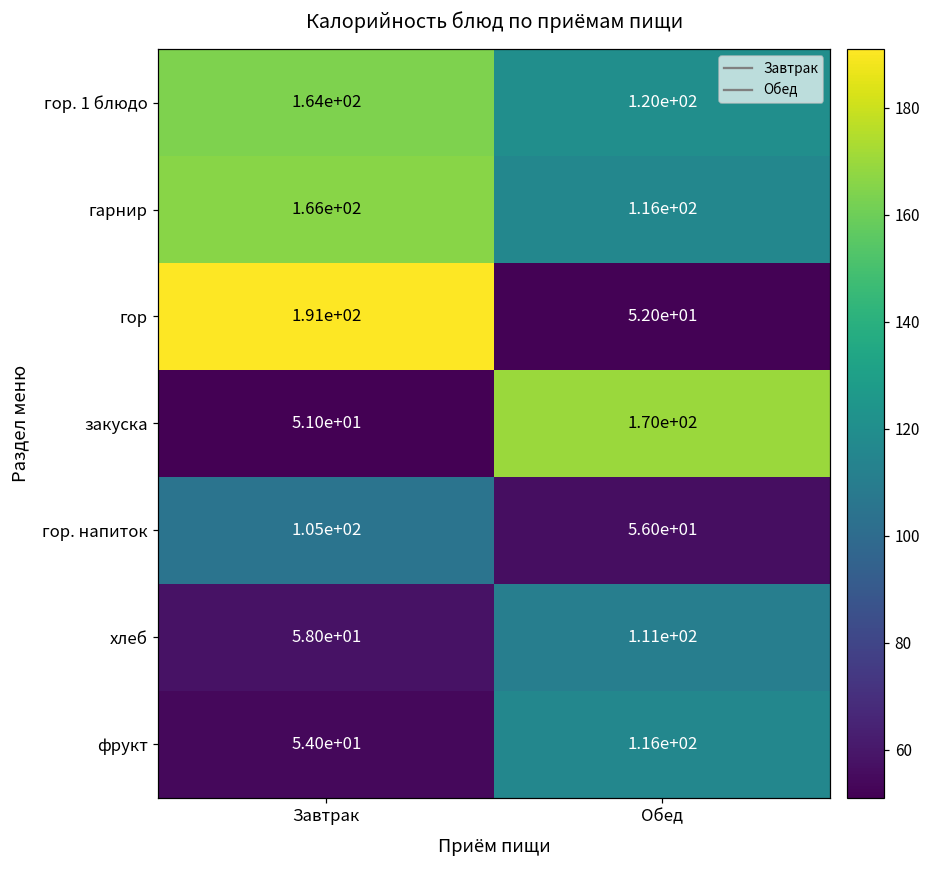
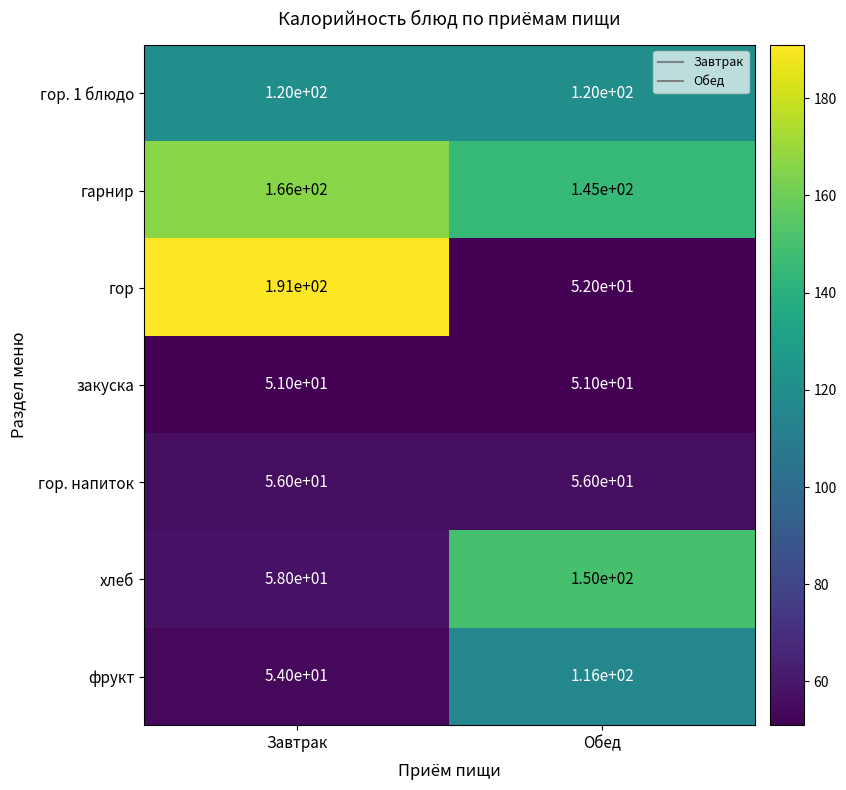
гор. 1 блюдо, Завтрак: 1.64e+02 -> 1.20e+02
гарнир, Обед: 1.16e+02 -> 1.45e+02
закуска, Обед: 1.70e+02 -> 5.10e+01
гор. напиток, Завтрак: 1.05e+02 -> 5.60e+01
хлеб, Обед: 1.11e+02 -> 1.50e+02
